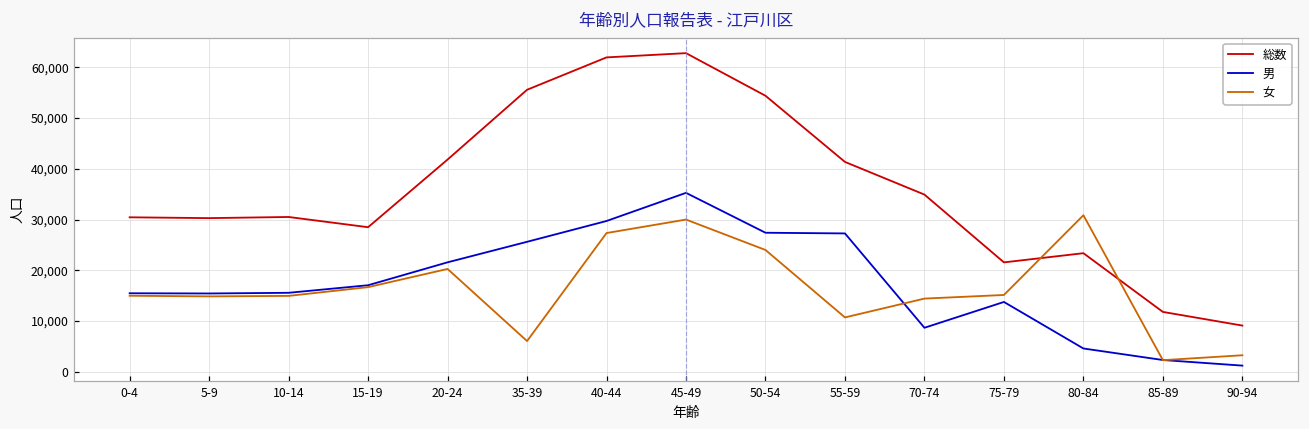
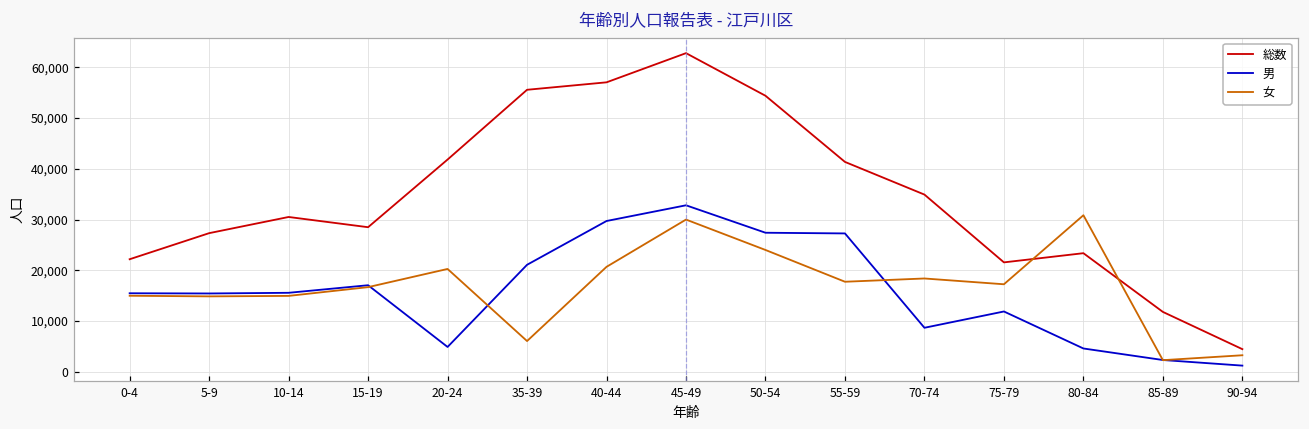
総数, 0-4: 30,000 -> 22,000
総数, 5-9: 30,000 -> 27,000
男, 20-24: 22,000 -> 5,000
男, 35-39: 26,000 -> 21,000
総数, 40-44: 62,000 -> 57,000
女, 40-44: 27,000 -> 21,000
男, 45-49: 35,000 -> 33,000
女, 55-59: 11,000 -> 18,000
女, 70-74: 14,000 -> 18,000
男, 75-79: 14,000 -> 12,000
女, 75-79: 15,000 -> 17,000
総数, 90-94: 9,000 -> 4,000
